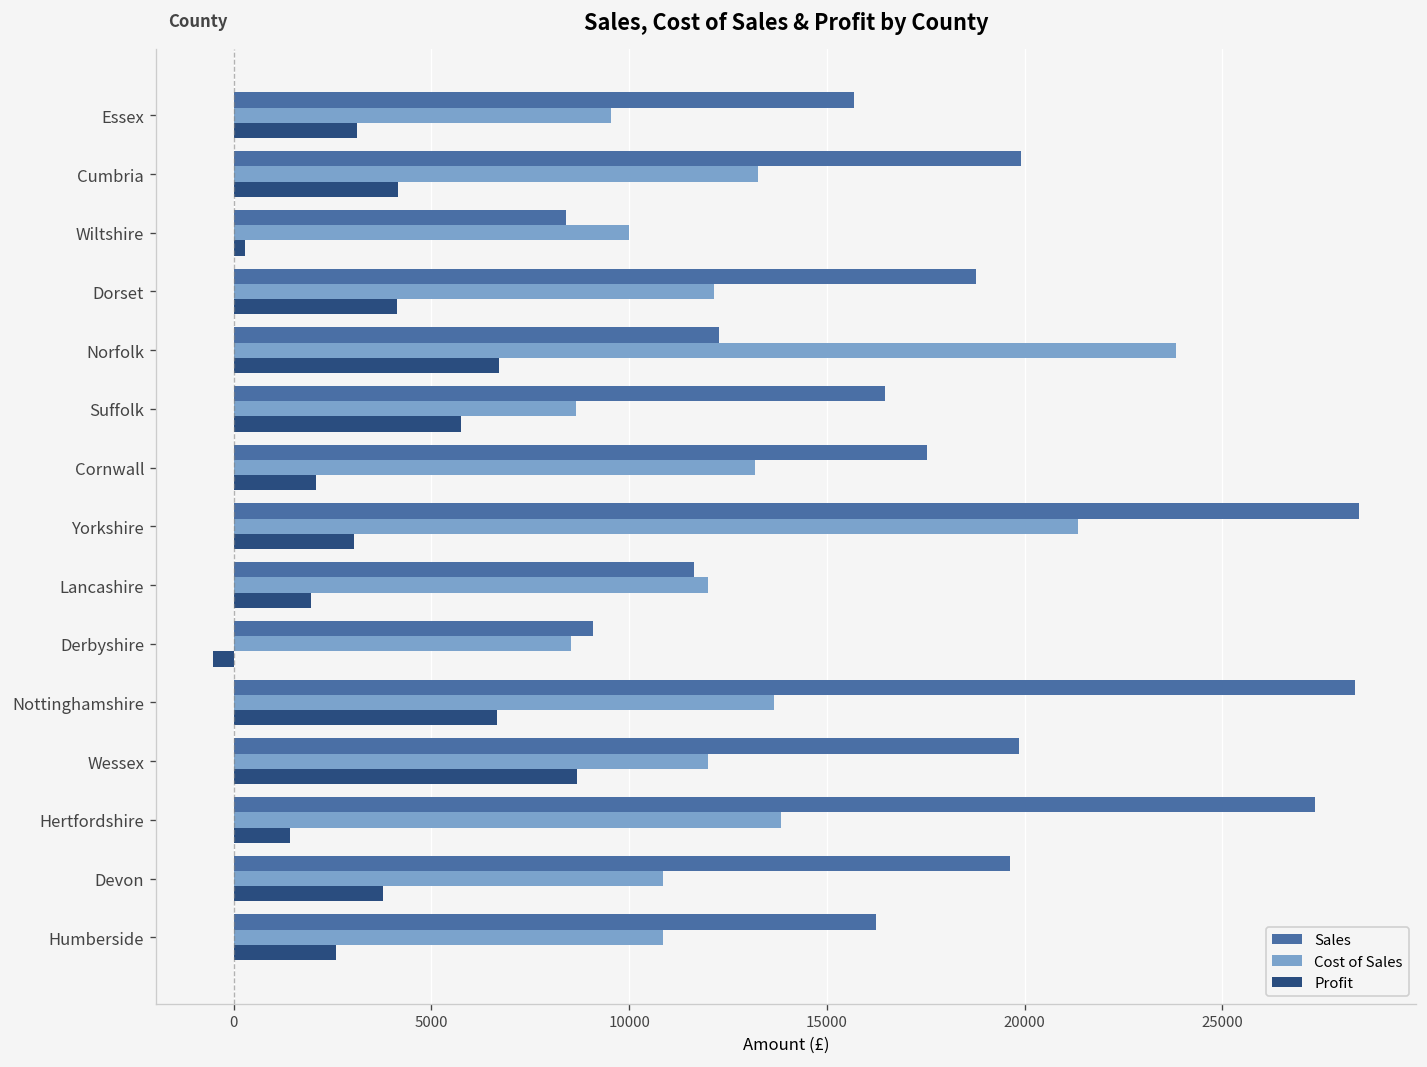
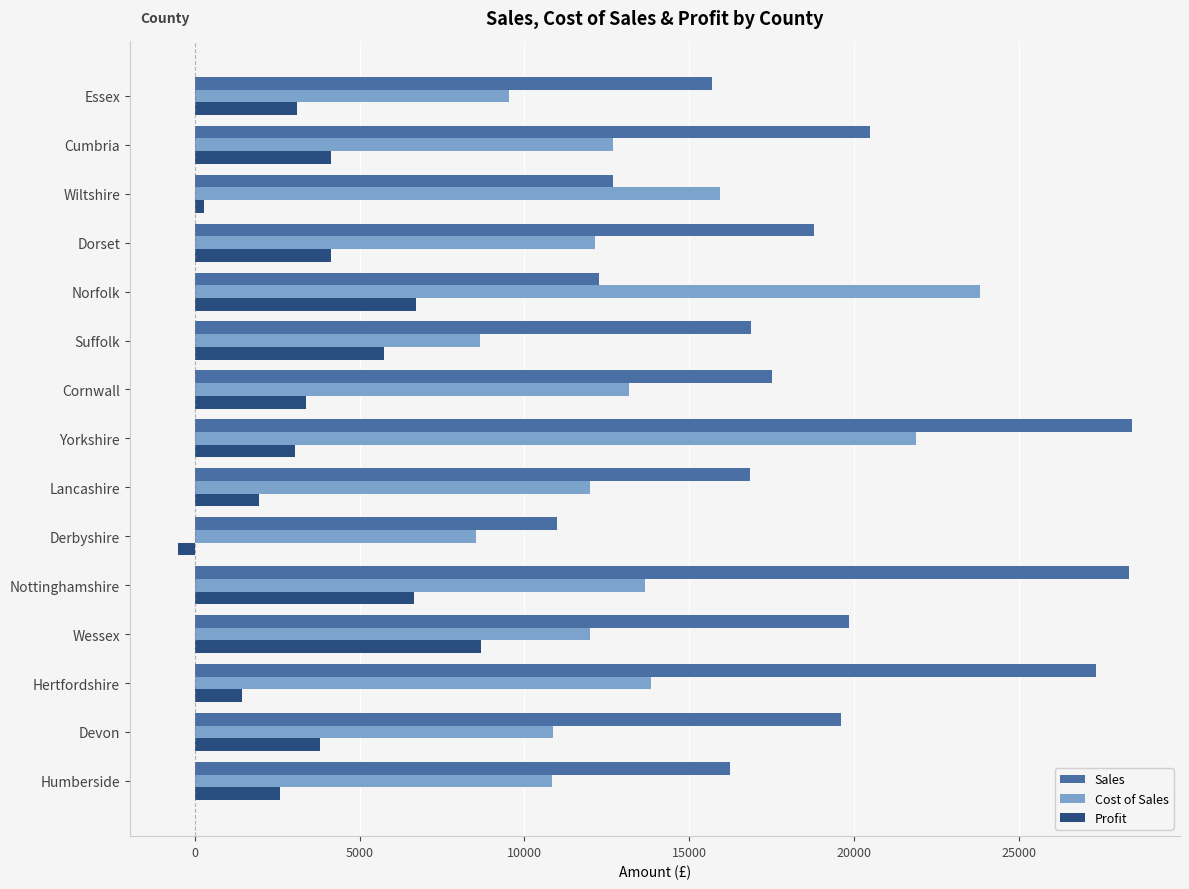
Sales, Cumbria: 19900 -> 20500
Cost of Sales, Cumbria: 13300 -> 12700
Sales, Wiltshire: 8400 -> 12700
Cost of Sales, Wiltshire: 10000 -> 15900
Sales, Suffolk: 16500 -> 16900
Profit, Cornwall: 2100 -> 3400
Cost of Sales, Yorkshire: 21400 -> 21900
Sales, Lancashire: 11600 -> 16900
Sales, Derbyshire: 9100 -> 11000
